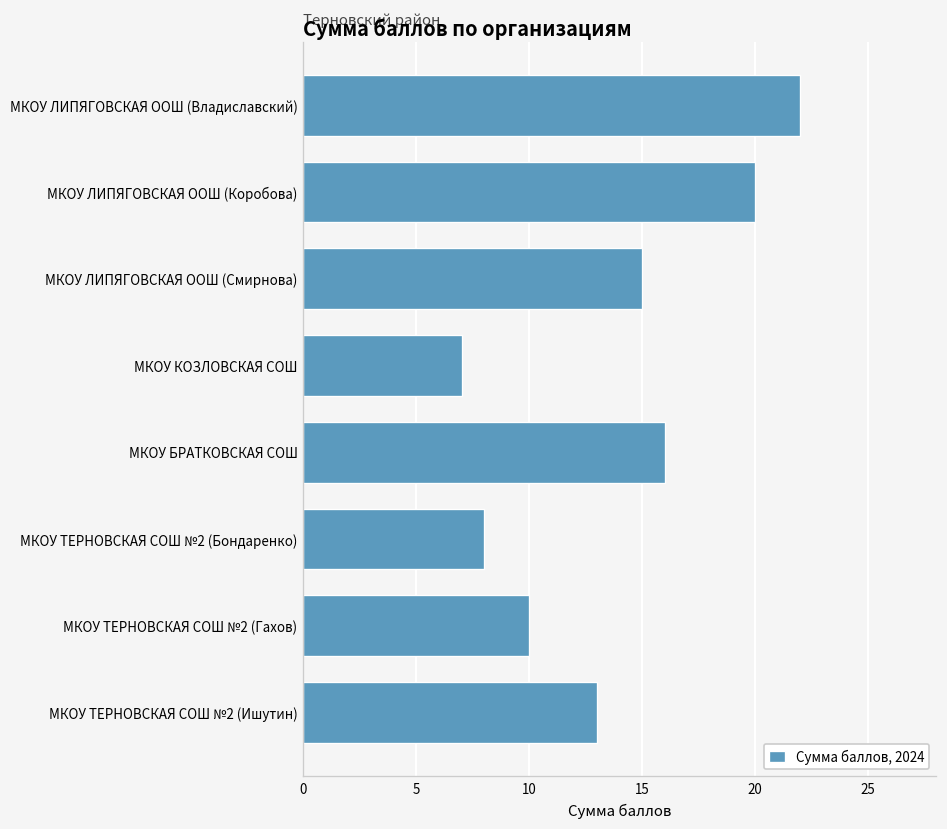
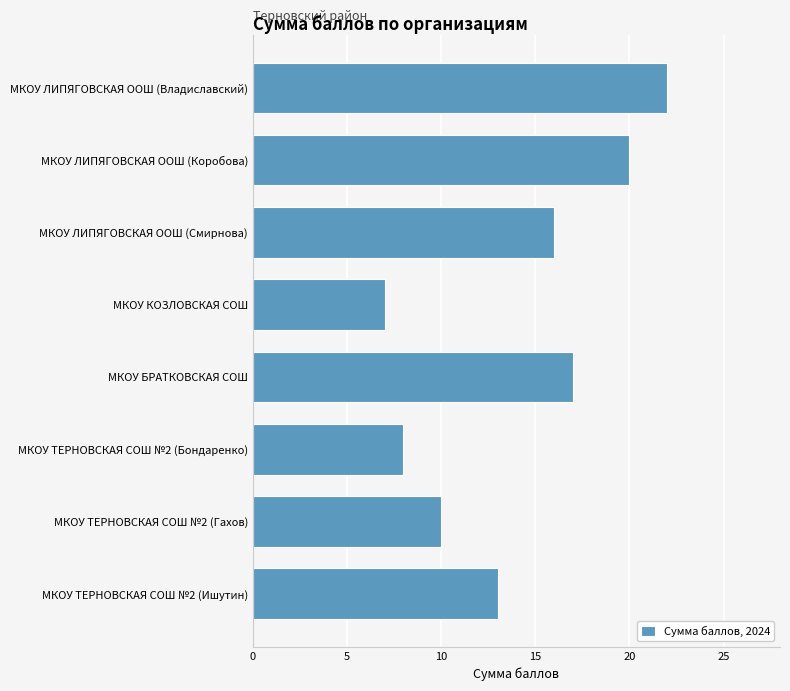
МКОУ ЛИПЯГОВСКАЯ ООШ (Смирнова): 15 -> 16
МКОУ БРАТКОВСКАЯ СОШ: 16 -> 17
